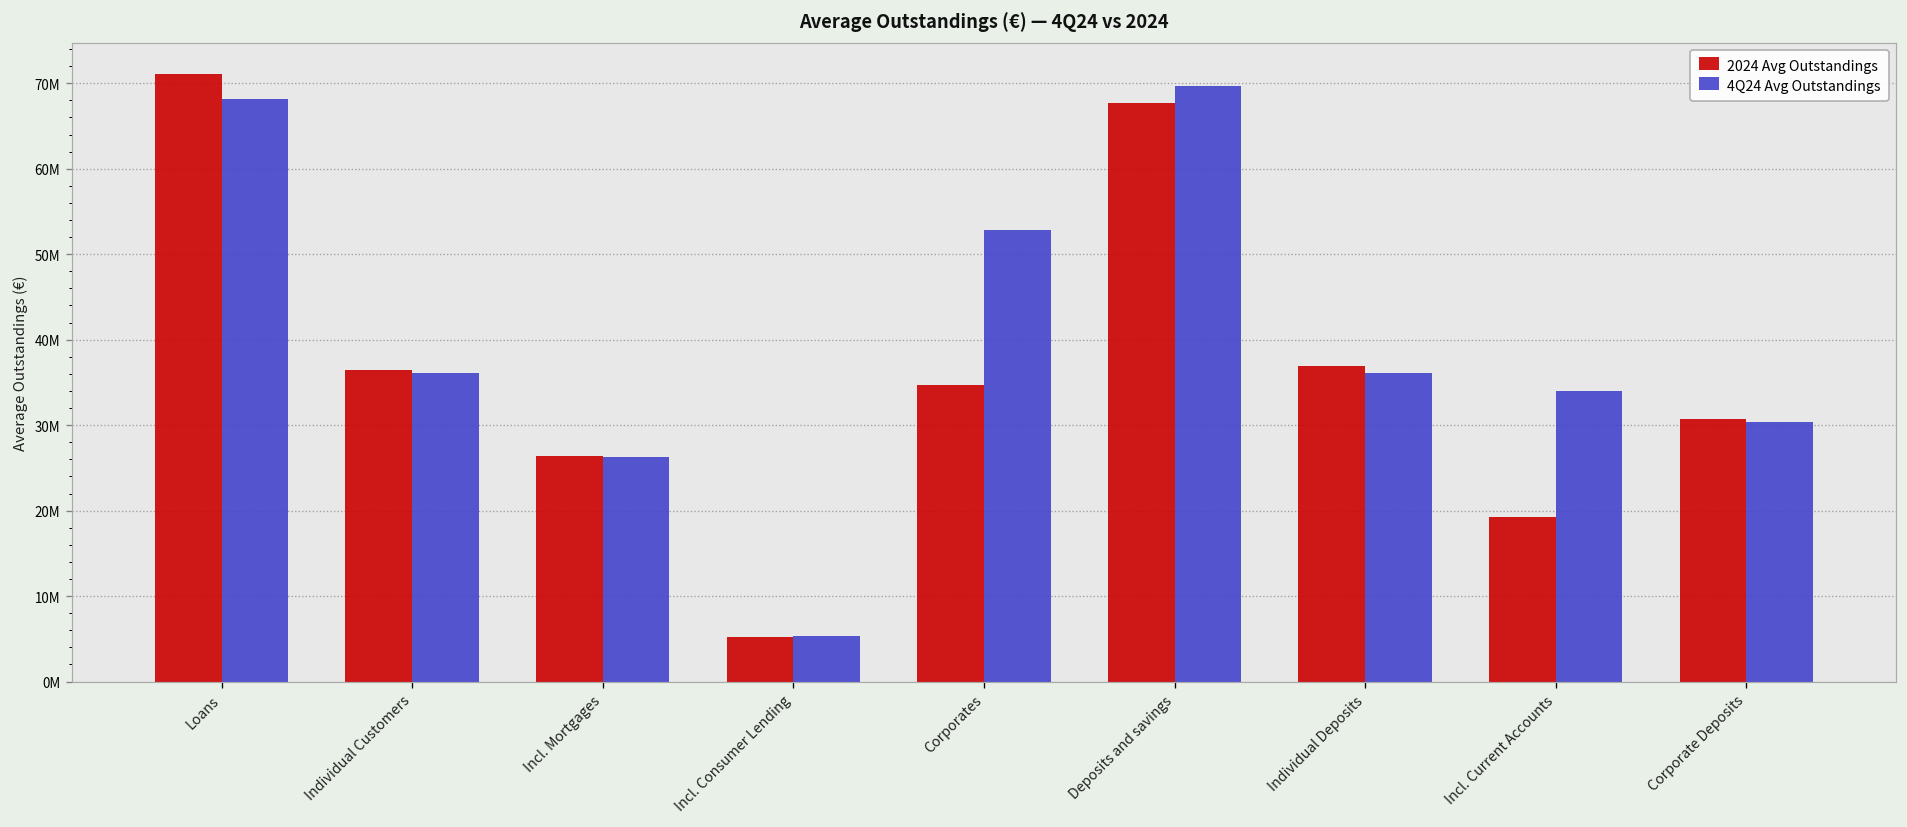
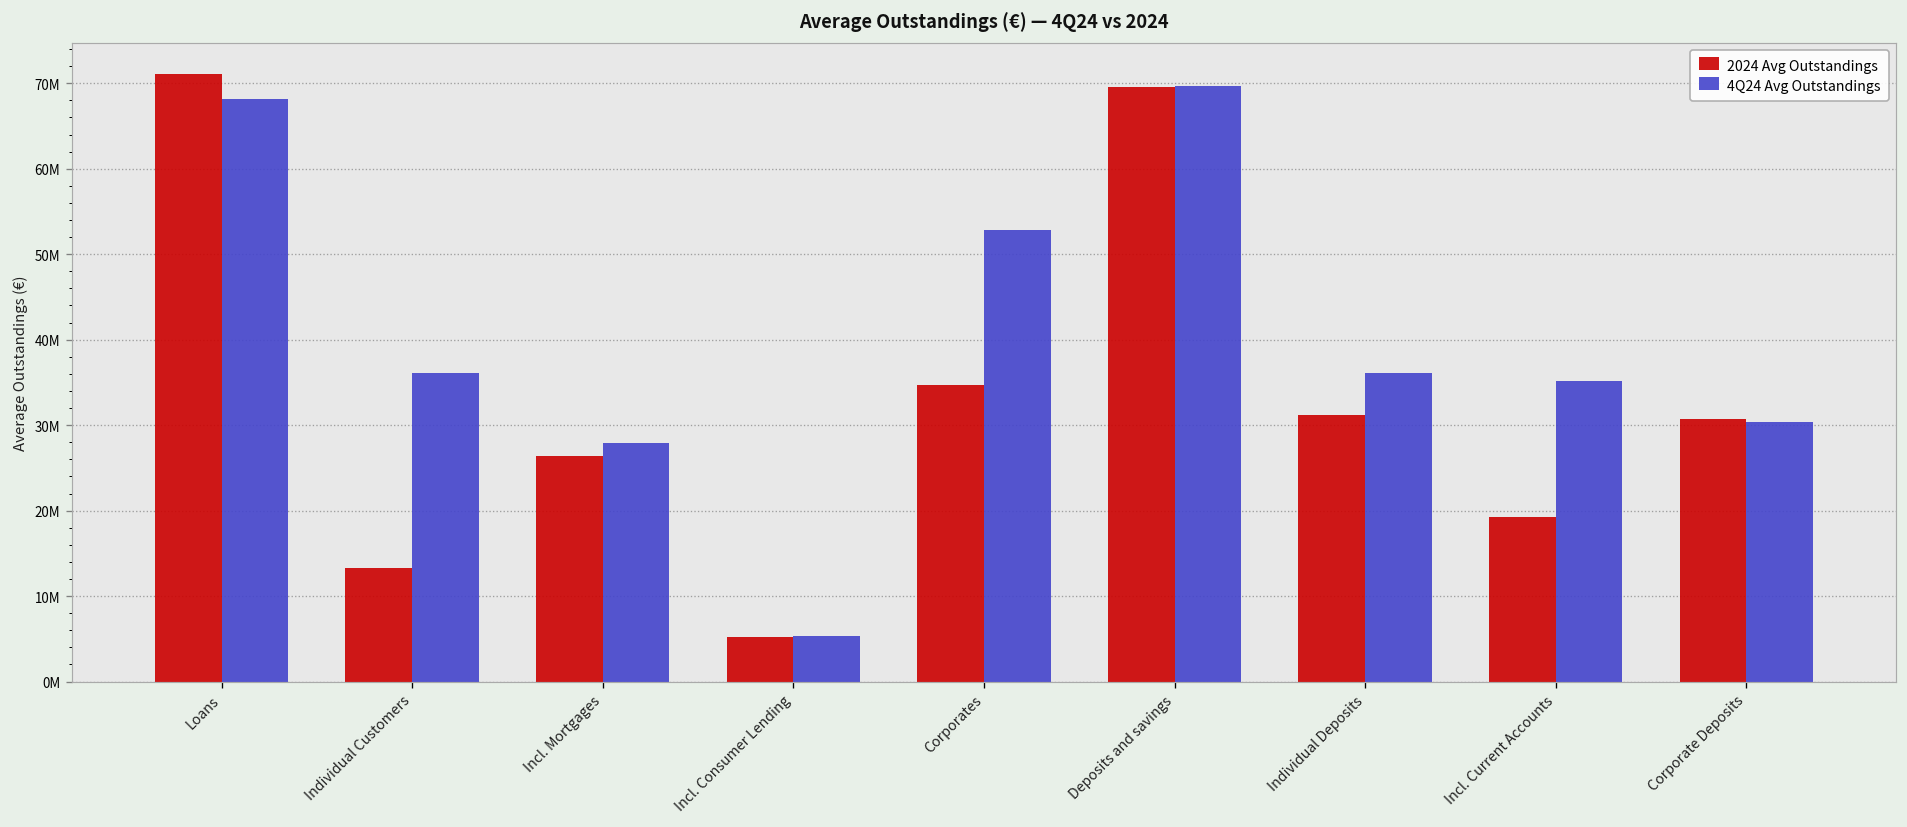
2024 Avg Outstandings, Individual Customers: 36000000 -> 13000000
4Q24 Avg Outstandings, Incl. Mortgages: 26000000 -> 28000000
2024 Avg Outstandings, Deposits and savings: 68000000 -> 70000000
2024 Avg Outstandings, Individual Deposits: 37000000 -> 31000000
4Q24 Avg Outstandings, Incl. Current Accounts: 34000000 -> 35000000
